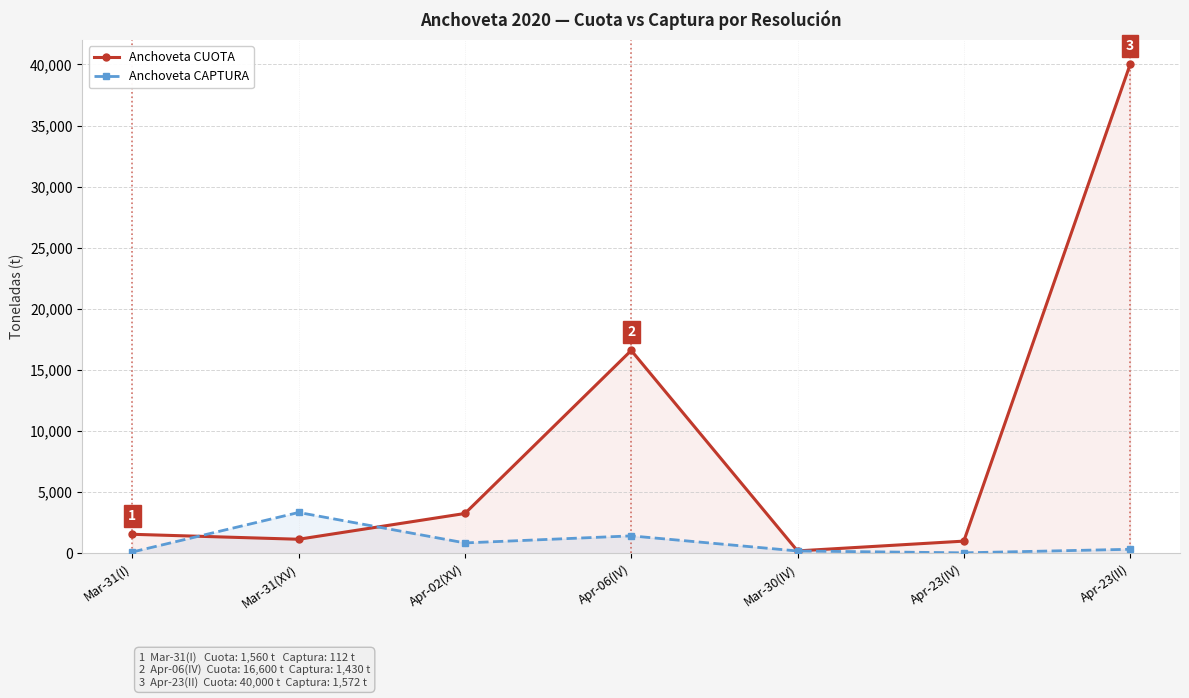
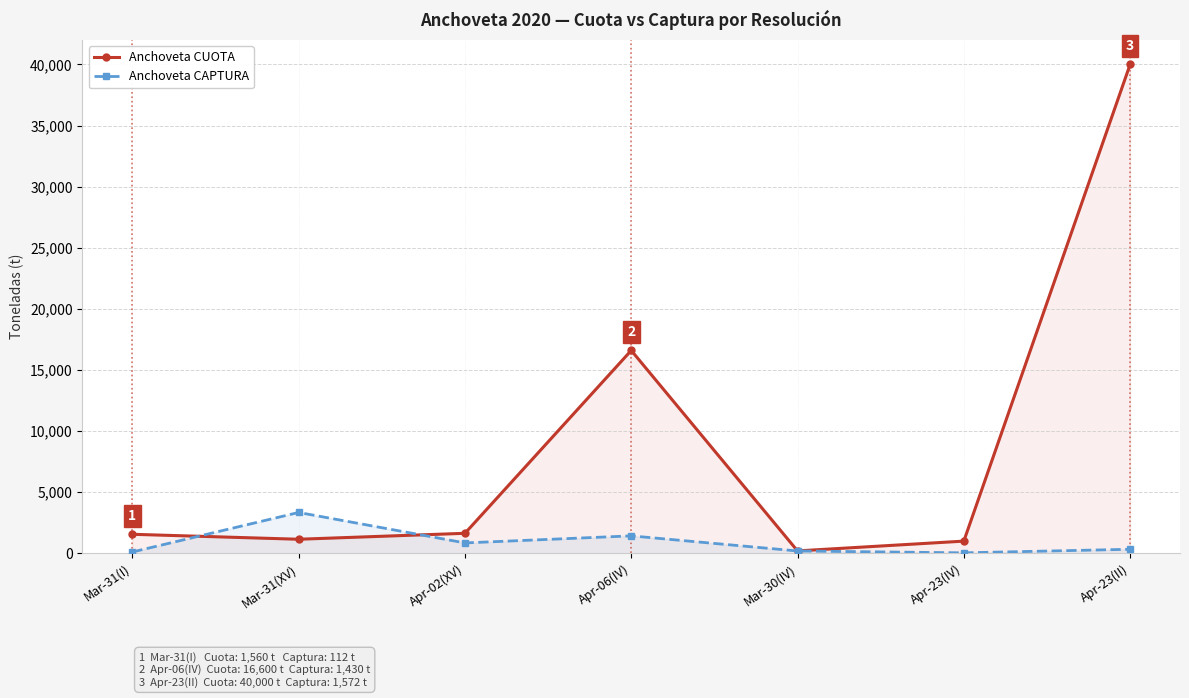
Anchoveta CUOTA, Apr-02(XV): 3,300 -> 1,600
